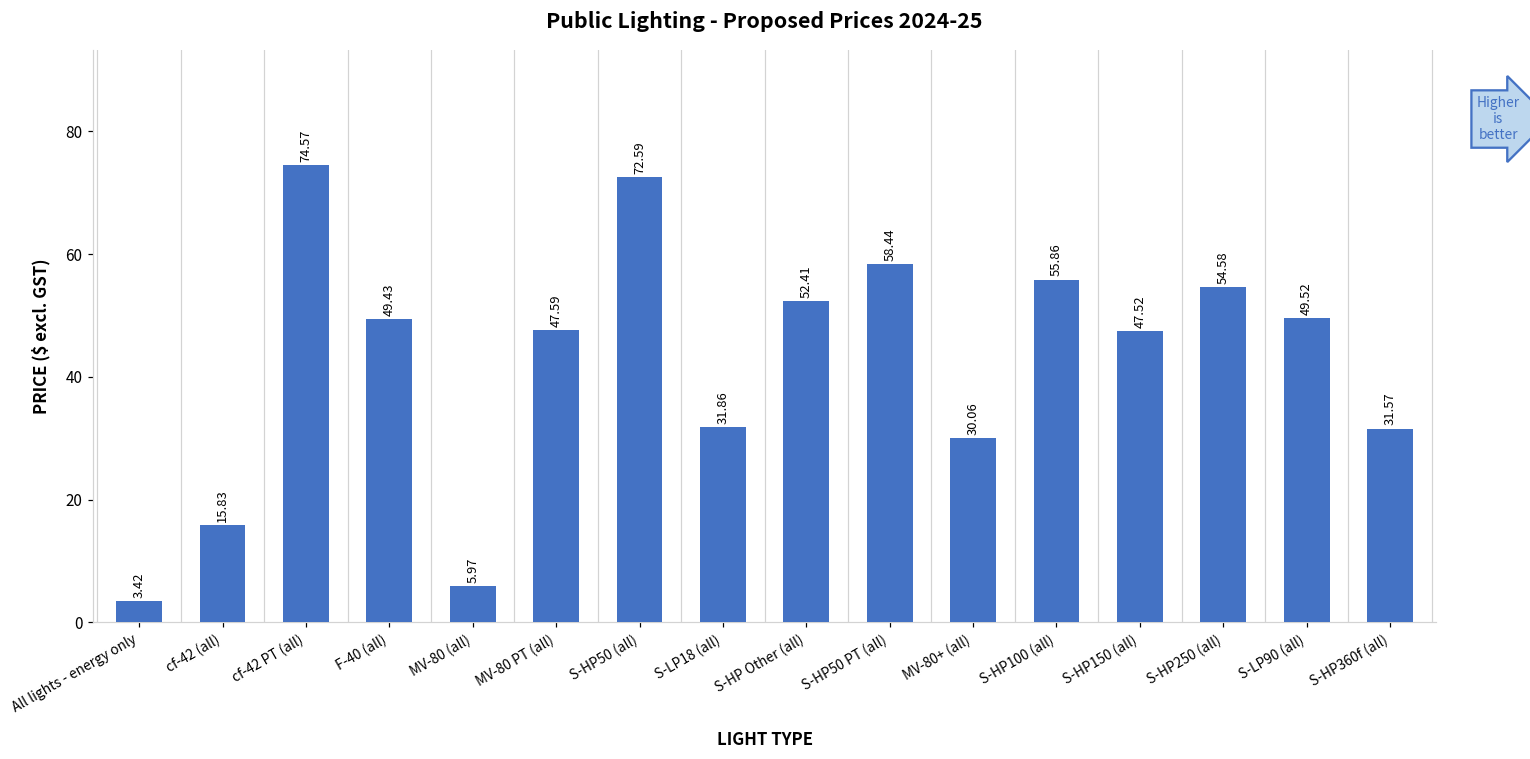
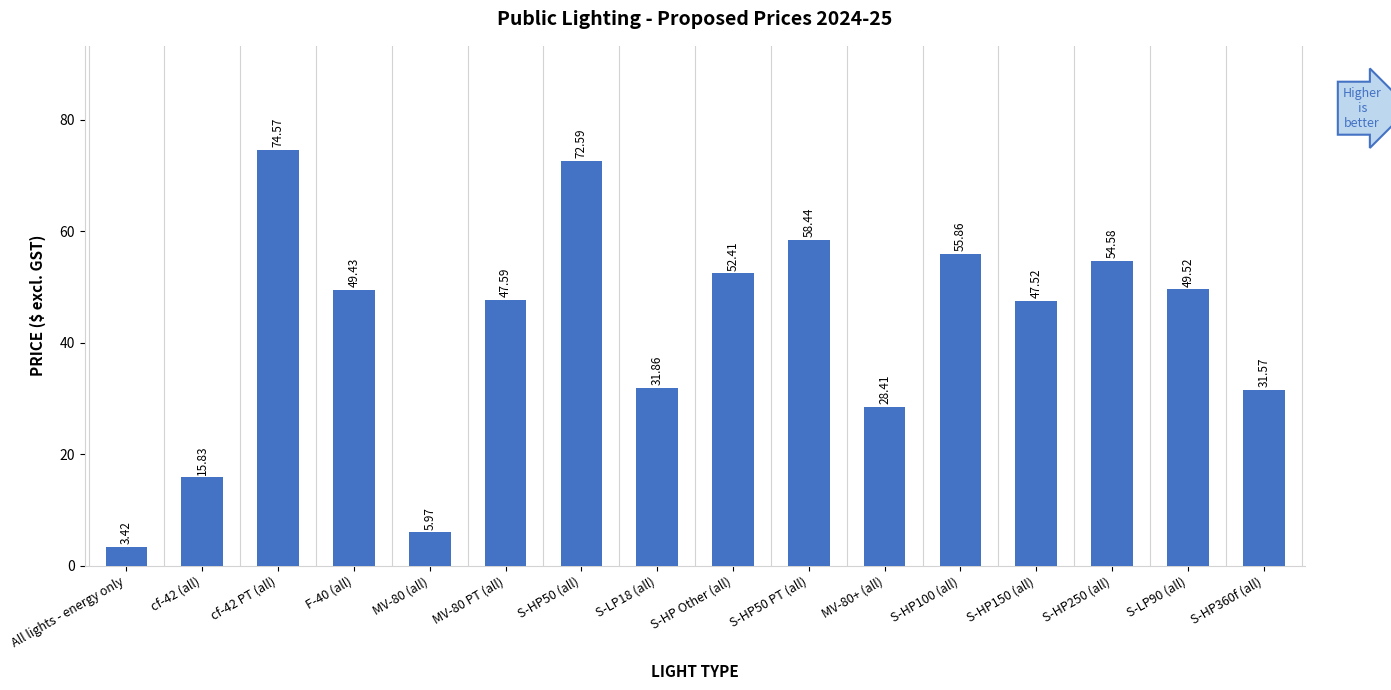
MV-80+ (all): 30.06 -> 28.41
